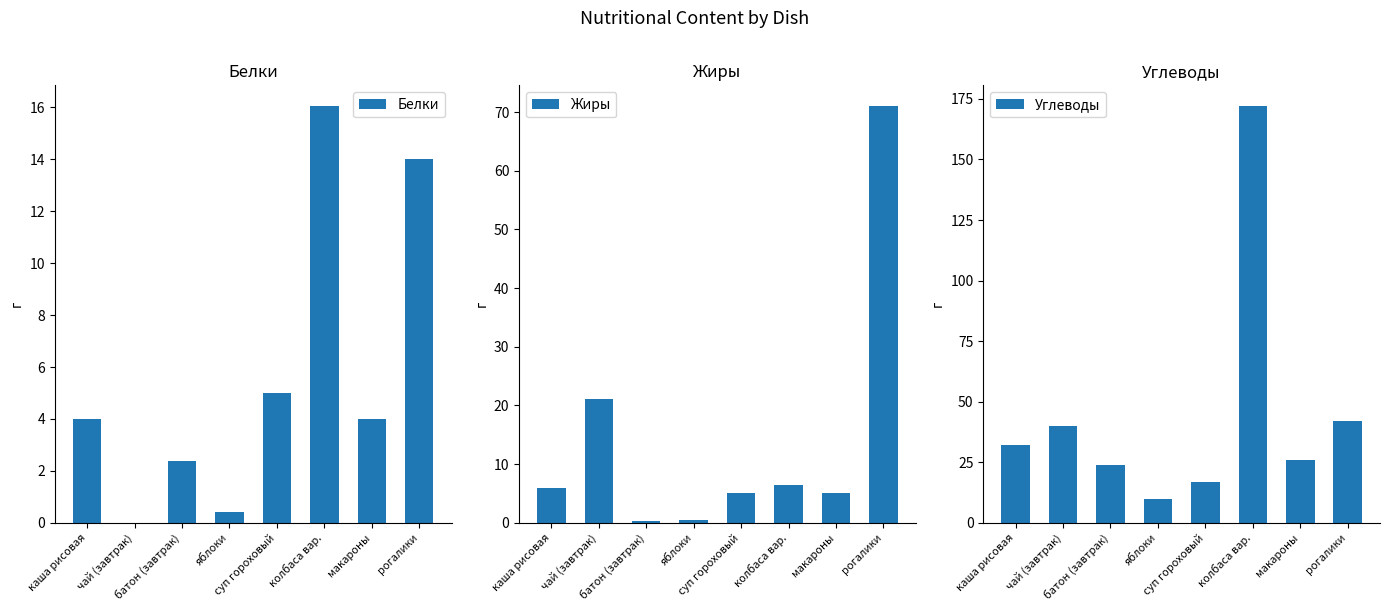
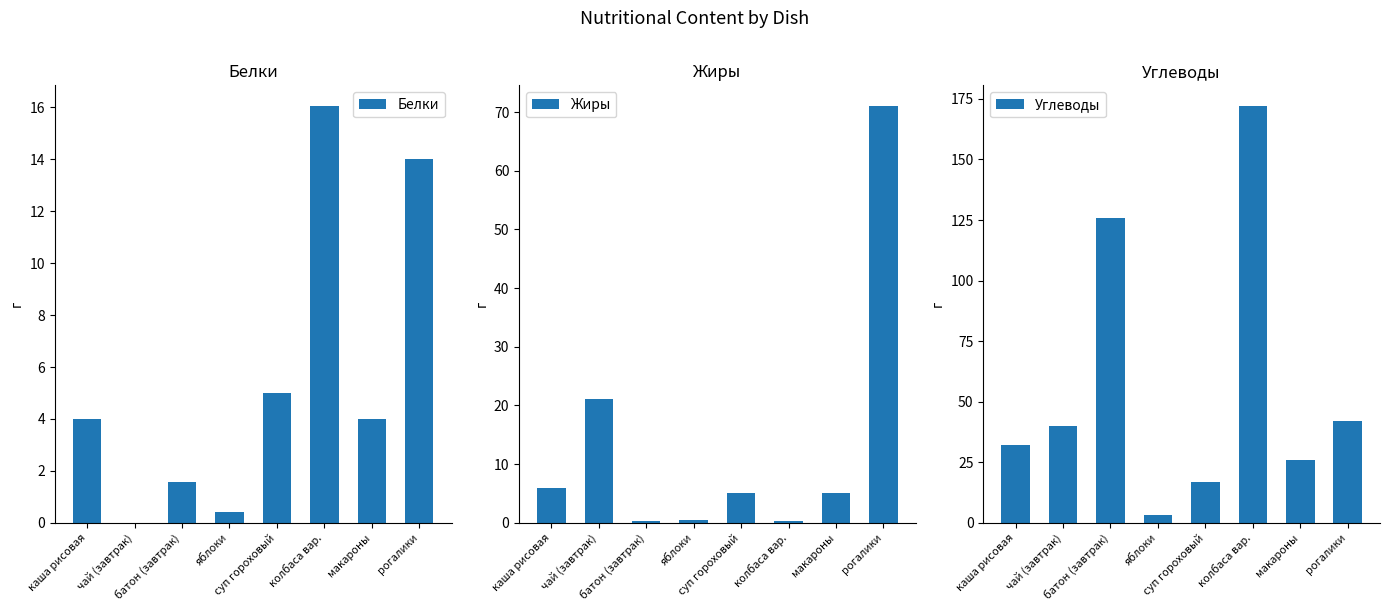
Белки, батон (завтрак): 2.4 -> 1.6
Жиры, колбаса вар.: 6 -> 0
Углеводы, батон (завтрак): 24 -> 126
Углеводы, яблоки: 10 -> 3
